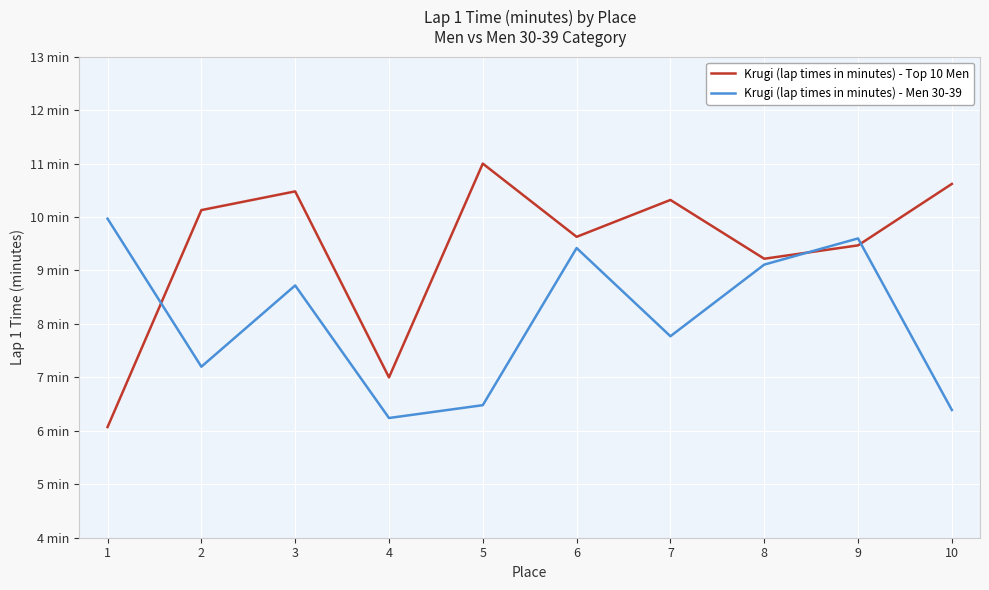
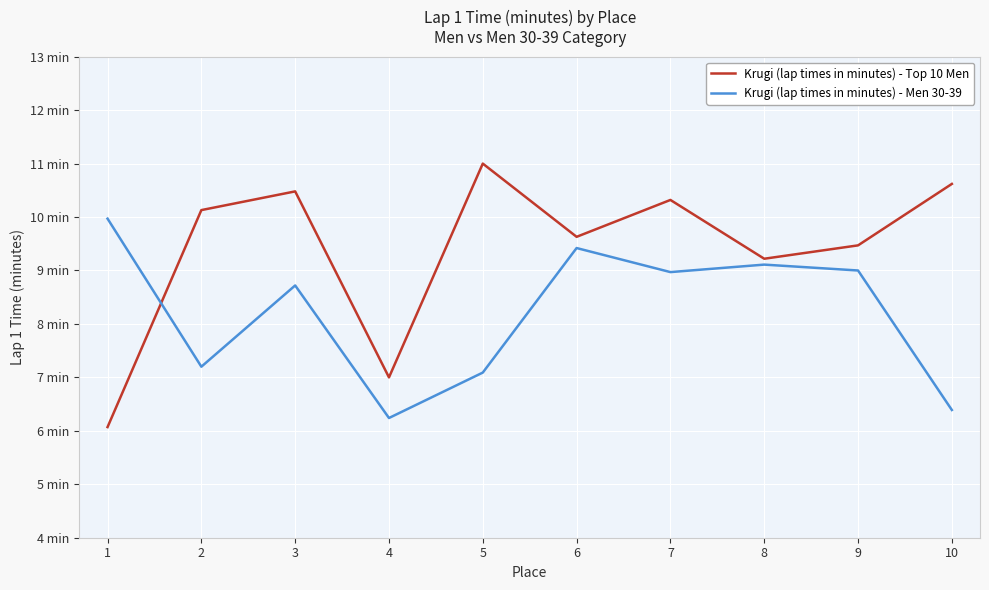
Krugi (lap times in minutes) - Men 30-39, 5: 6.5 min -> 7.1 min
Krugi (lap times in minutes) - Men 30-39, 7: 7.8 min -> 9.0 min
Krugi (lap times in minutes) - Men 30-39, 9: 9.6 min -> 9.0 min
